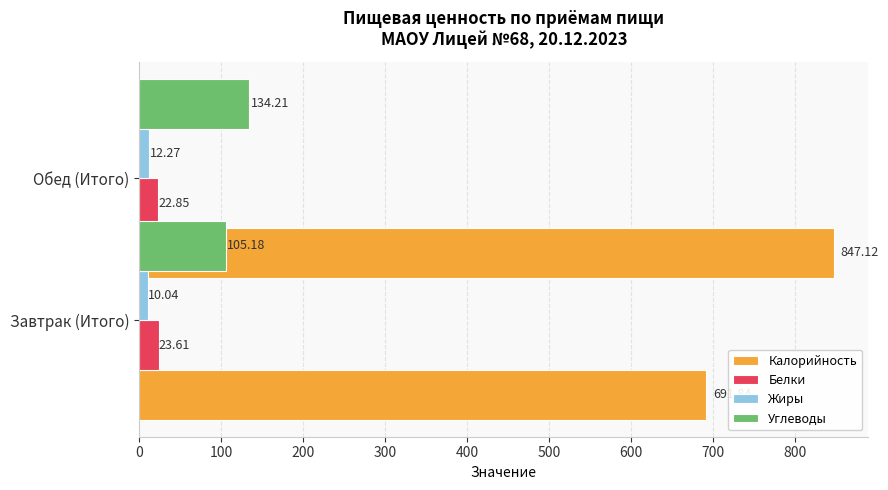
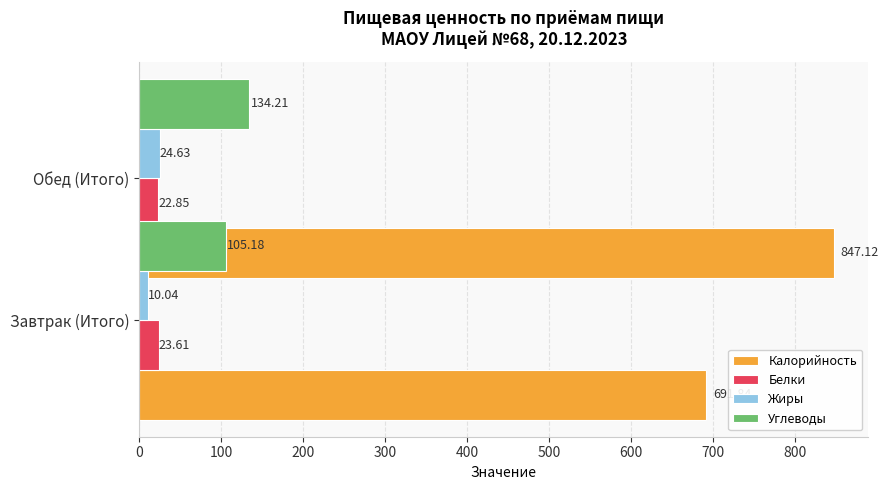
Жиры, Обед (Итого): 12.27 -> 24.63
